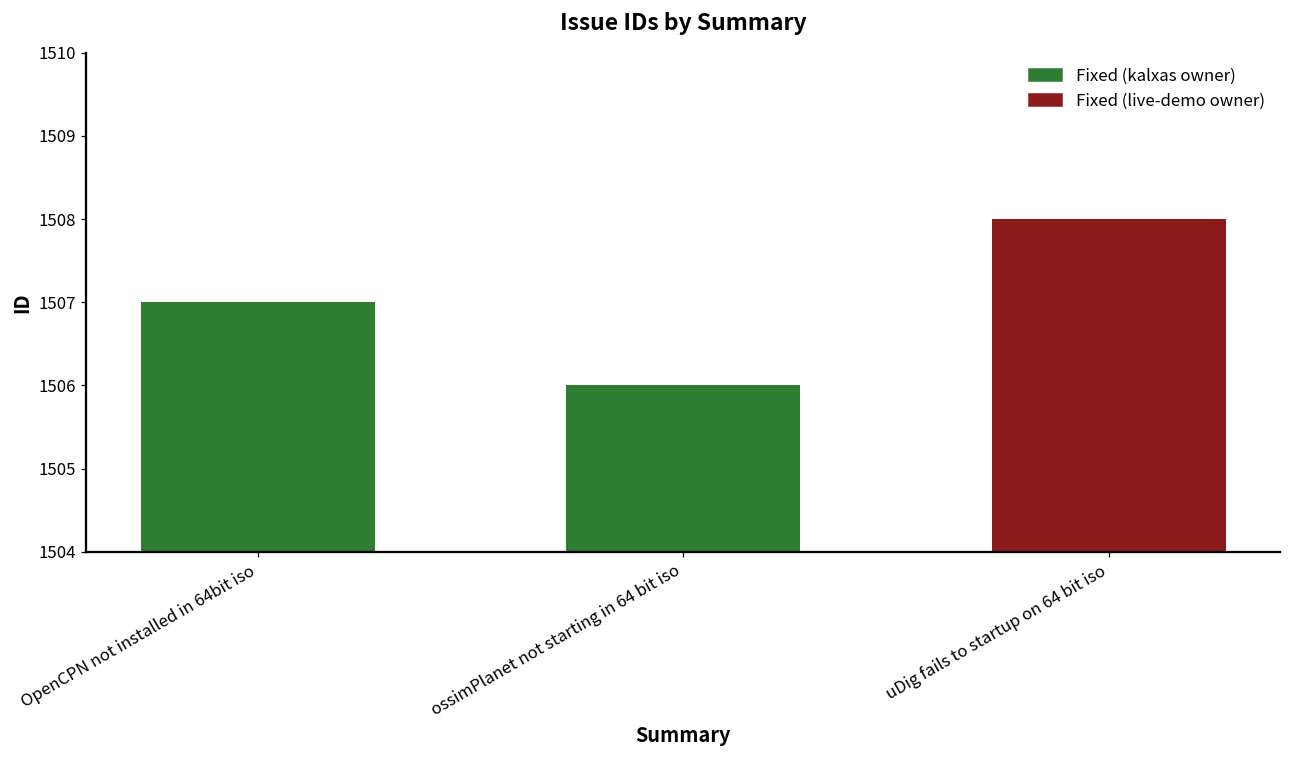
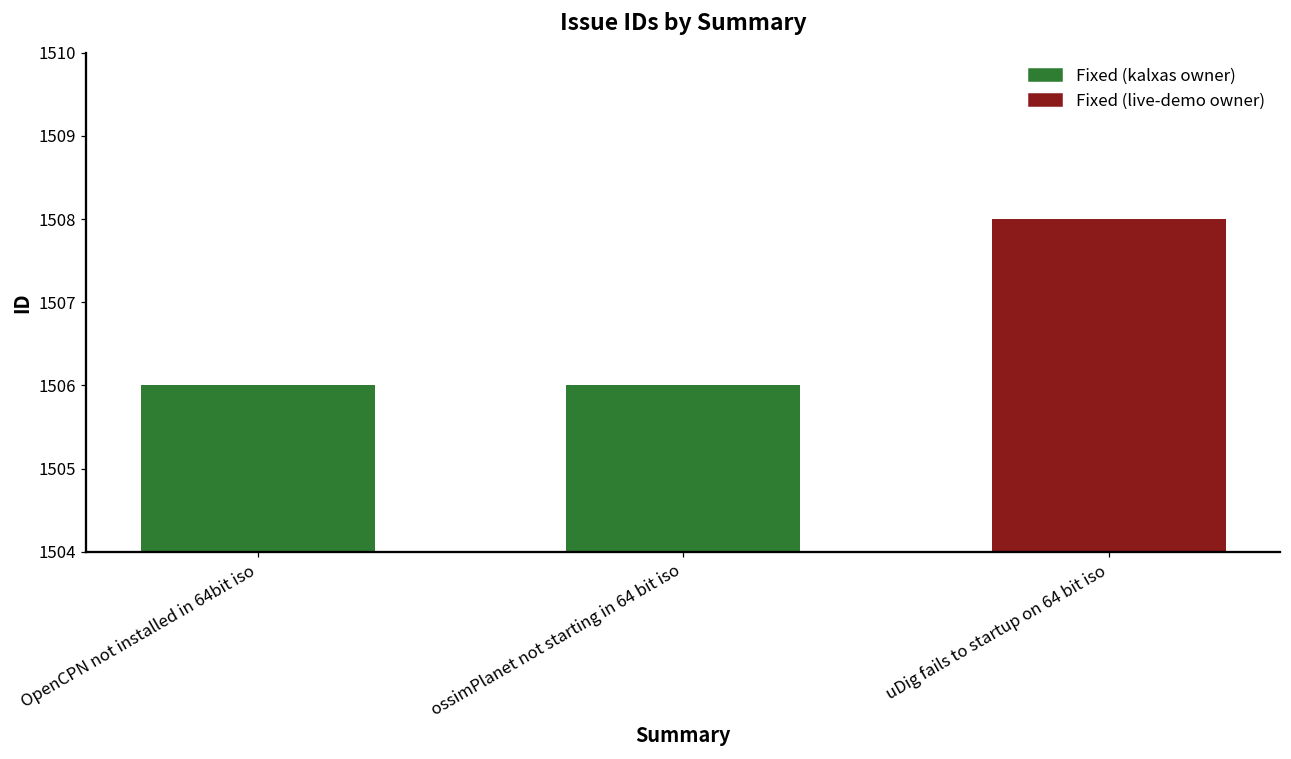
OpenCPN not installed in 64bit iso: 1507 -> 1506
